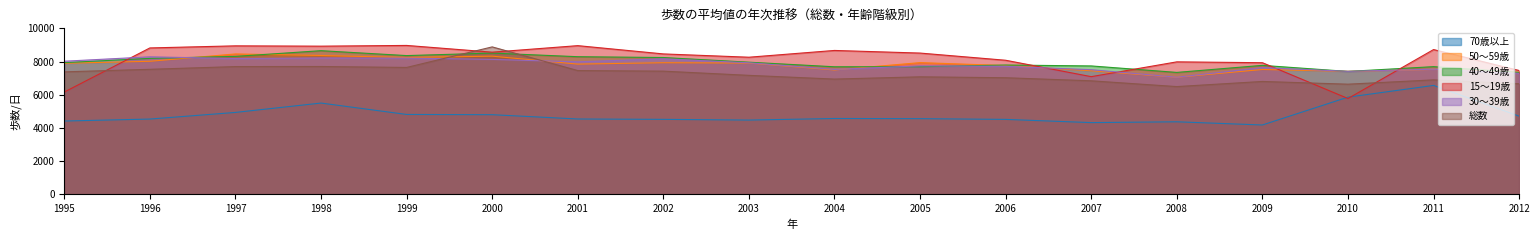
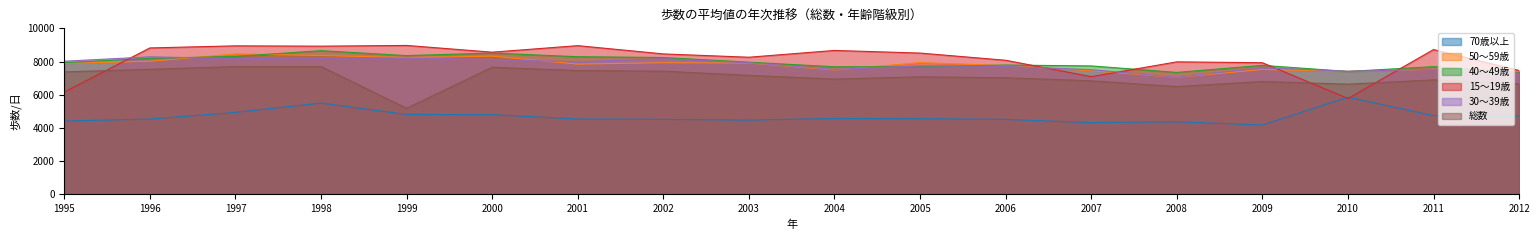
総数, 1999: 7600 -> 5200
総数, 2000: 8900 -> 7700
70歳以上, 2011: 6600 -> 4700
